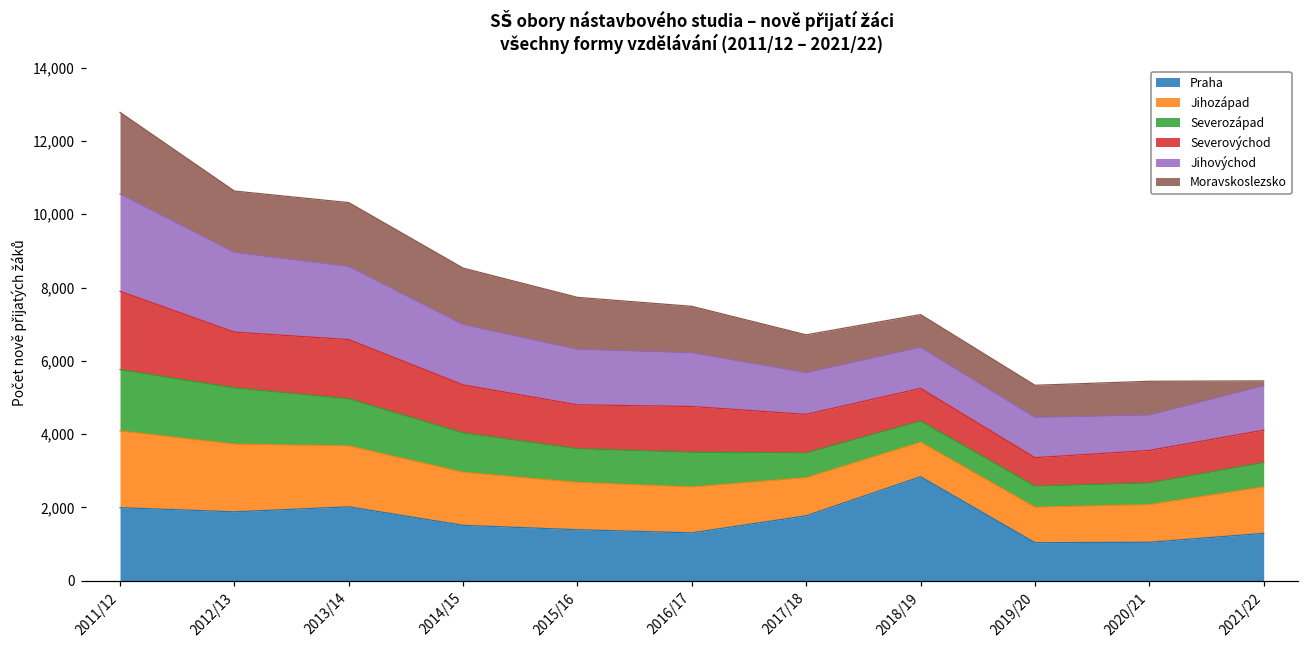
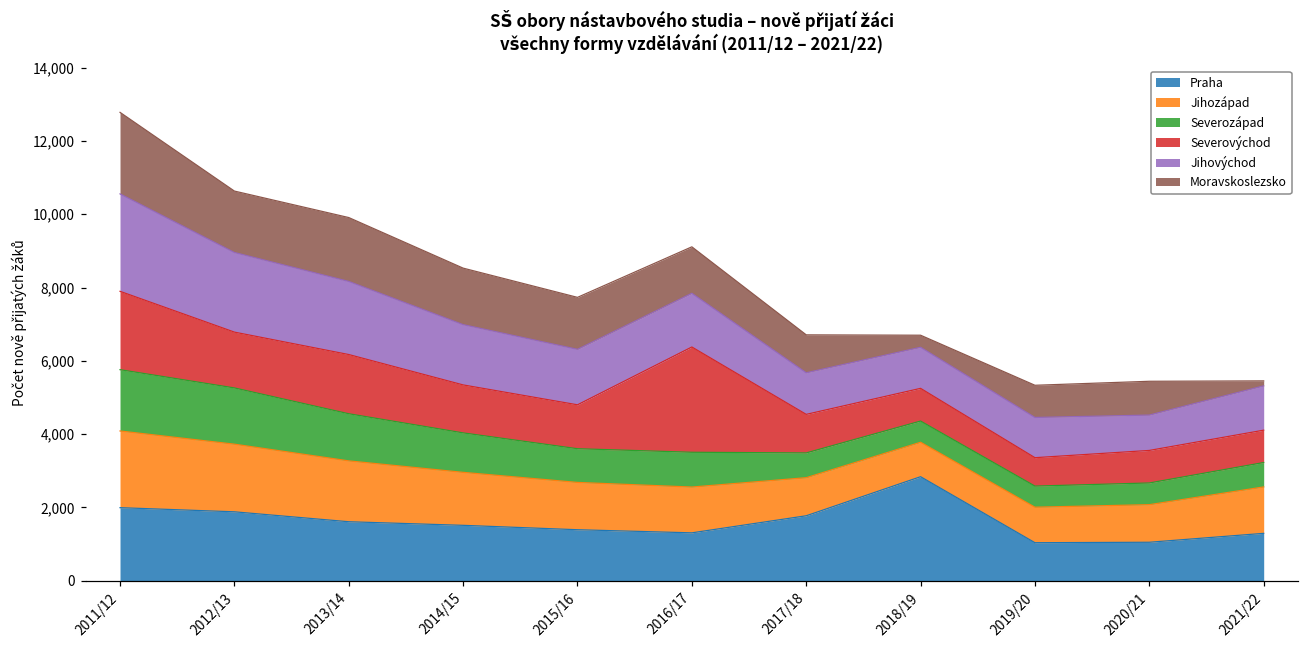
Praha, 2013/14: 2,000 -> 1,600
Severovýchod, 2016/17: 1,200 -> 2,900
Moravskoslezsko, 2018/19: 900 -> 300
